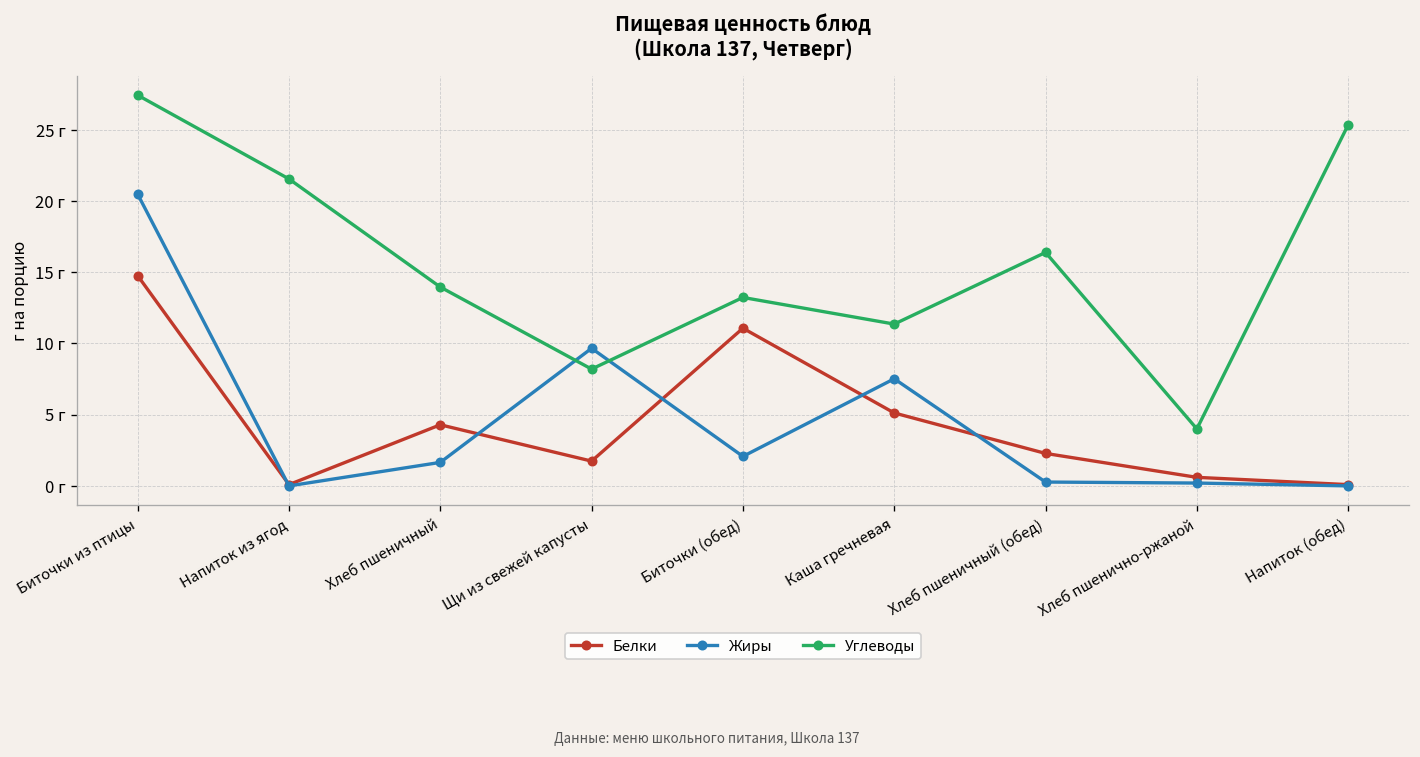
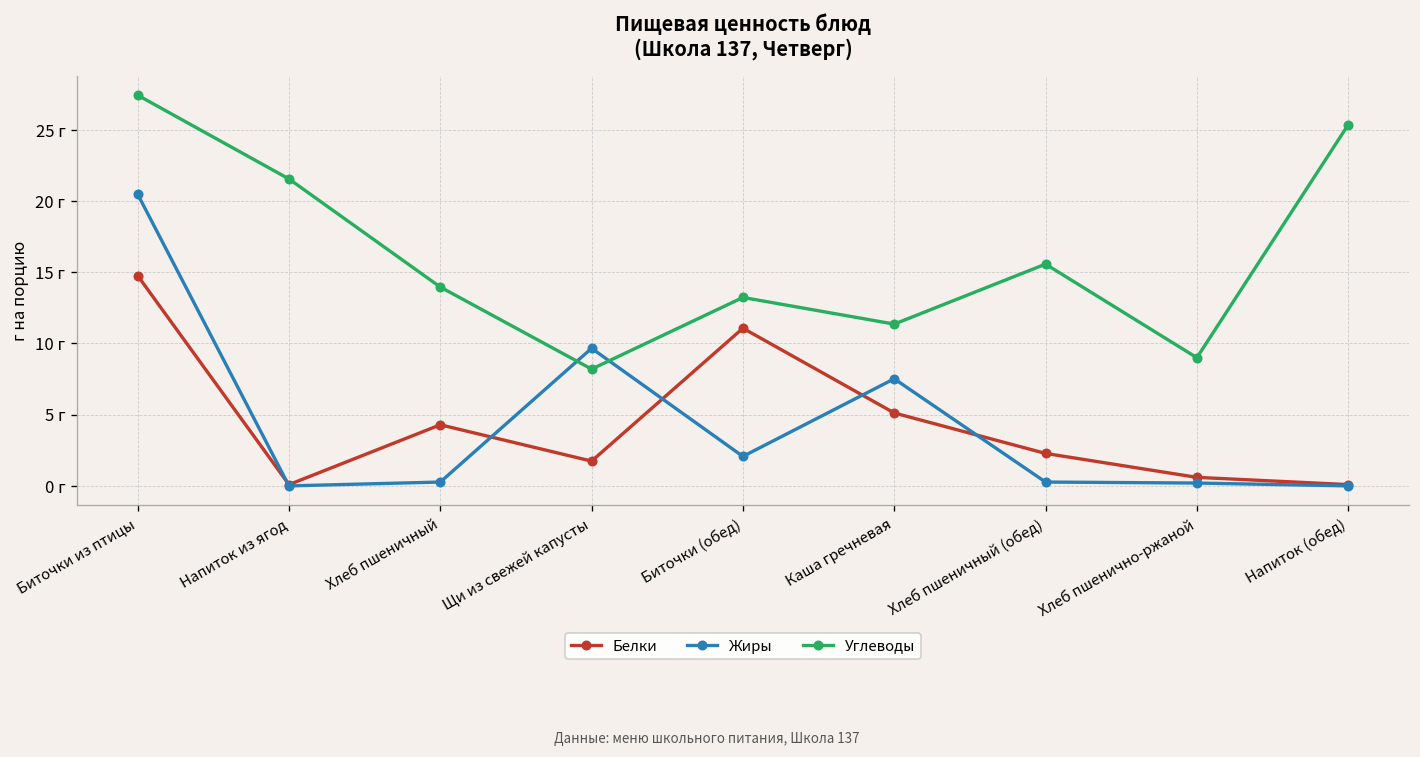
Жиры, Хлеб пшеничный: 1.7 г -> 0.3 г
Углеводы, Хлеб пшеничный (обед): 16.4 г -> 15.6 г
Углеводы, Хлеб пшенично-ржаной: 4 г -> 9 г
